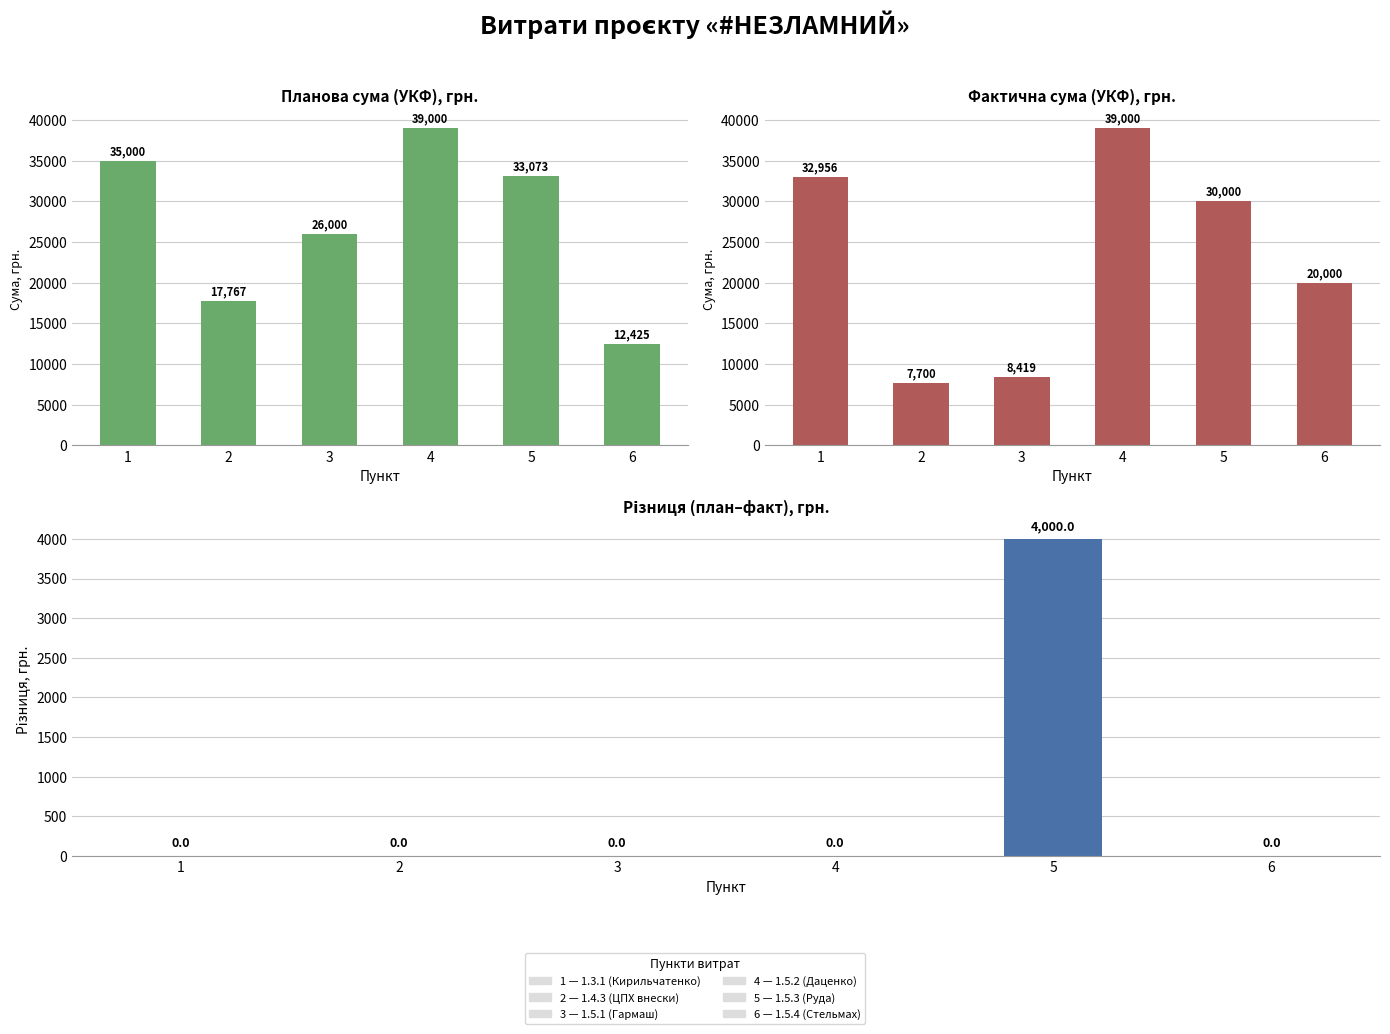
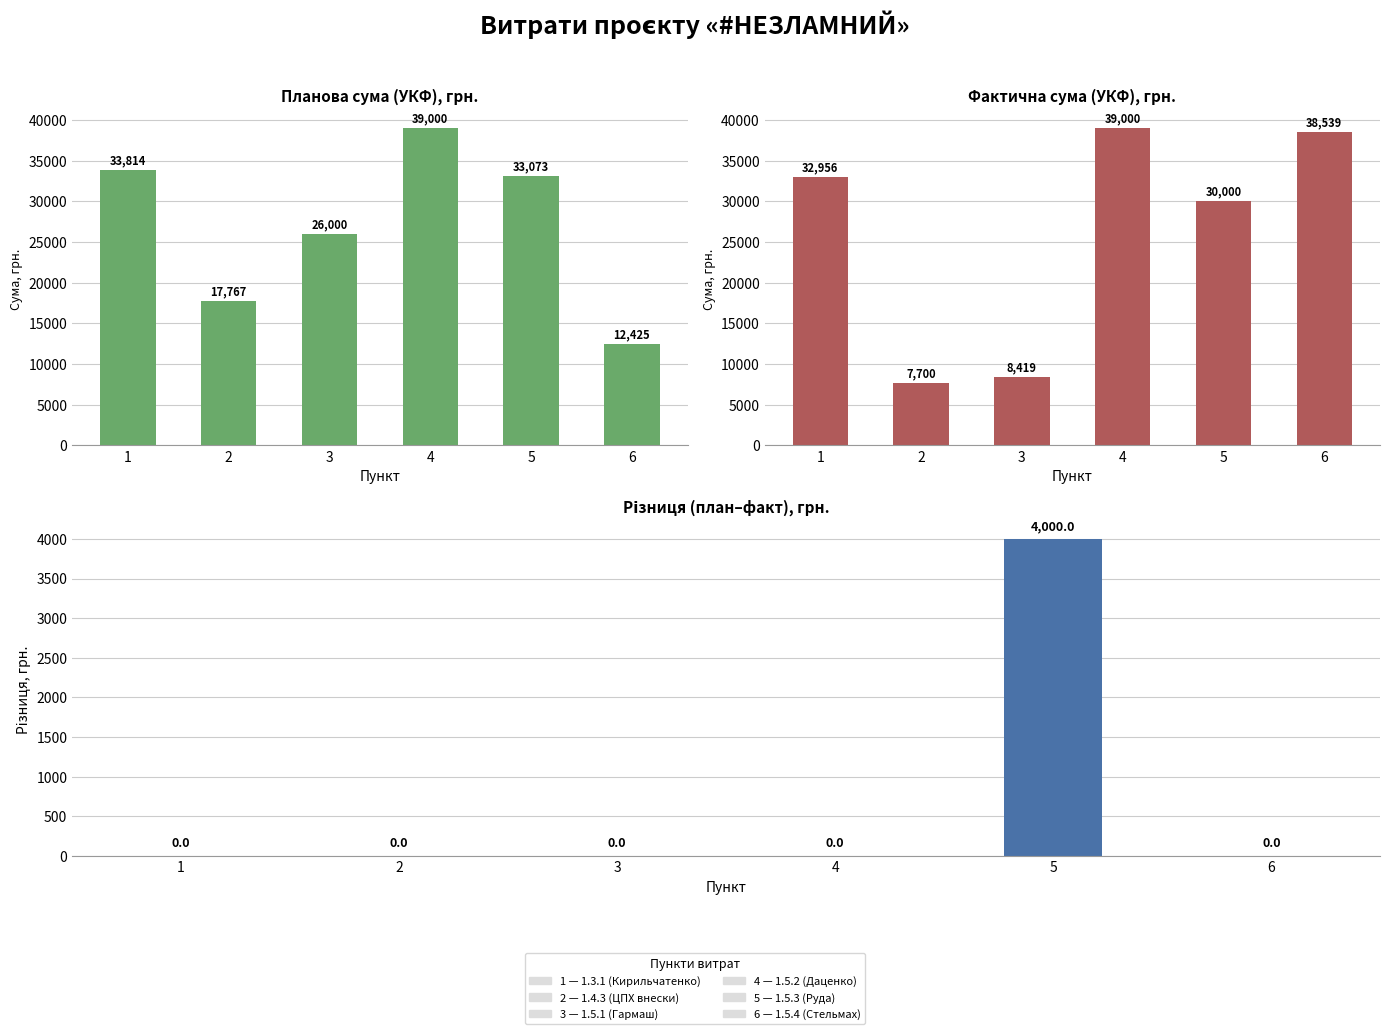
Планова сума (УКФ), грн., 1: 35,000 -> 33,814
Фактична сума (УКФ), грн., 6: 20,000 -> 38,539
